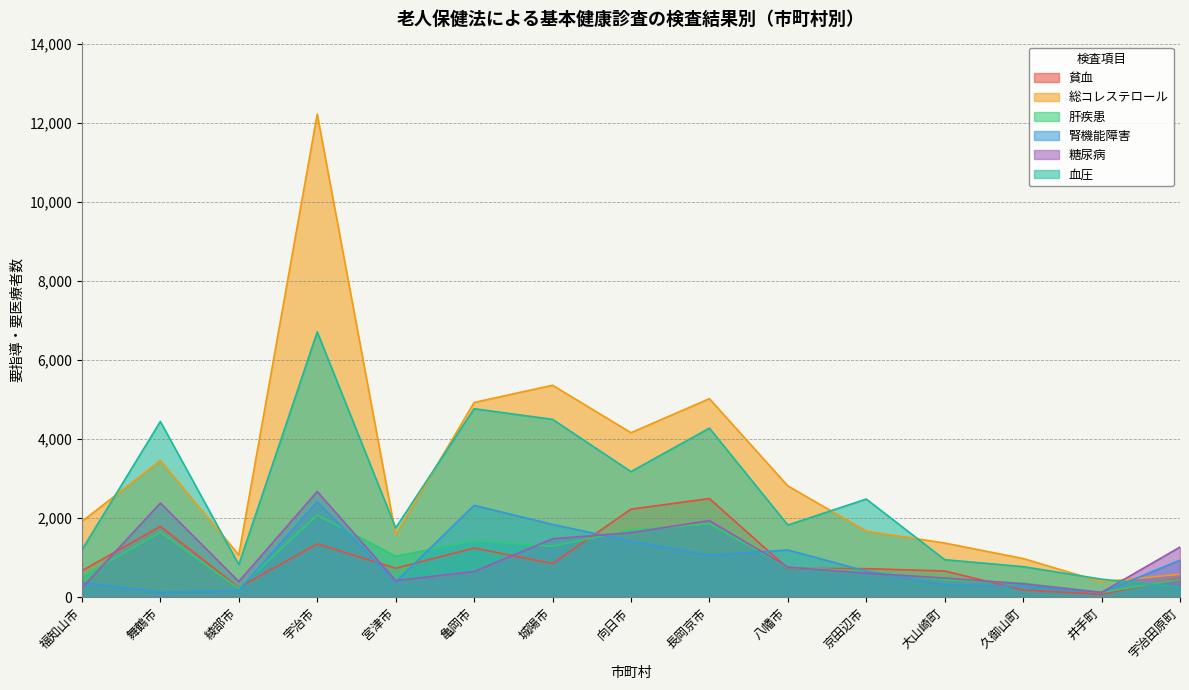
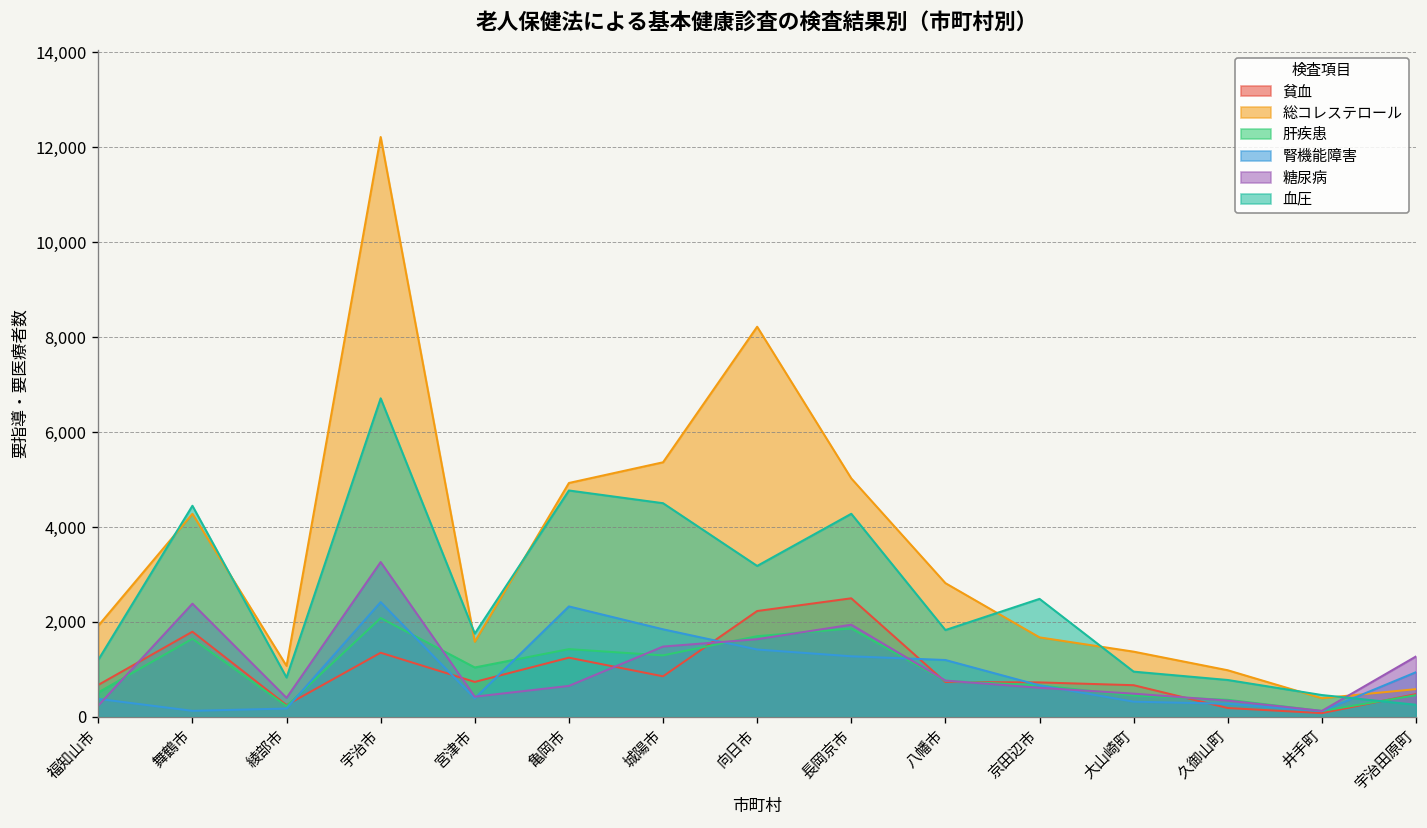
総コレステロール, 舞鶴市: 3,500 -> 4,300
糖尿病, 宇治市: 2,700 -> 3,300
総コレステロール, 向日市: 4,200 -> 8,200
腎機能障害, 長岡京市: 1,100 -> 1,300
